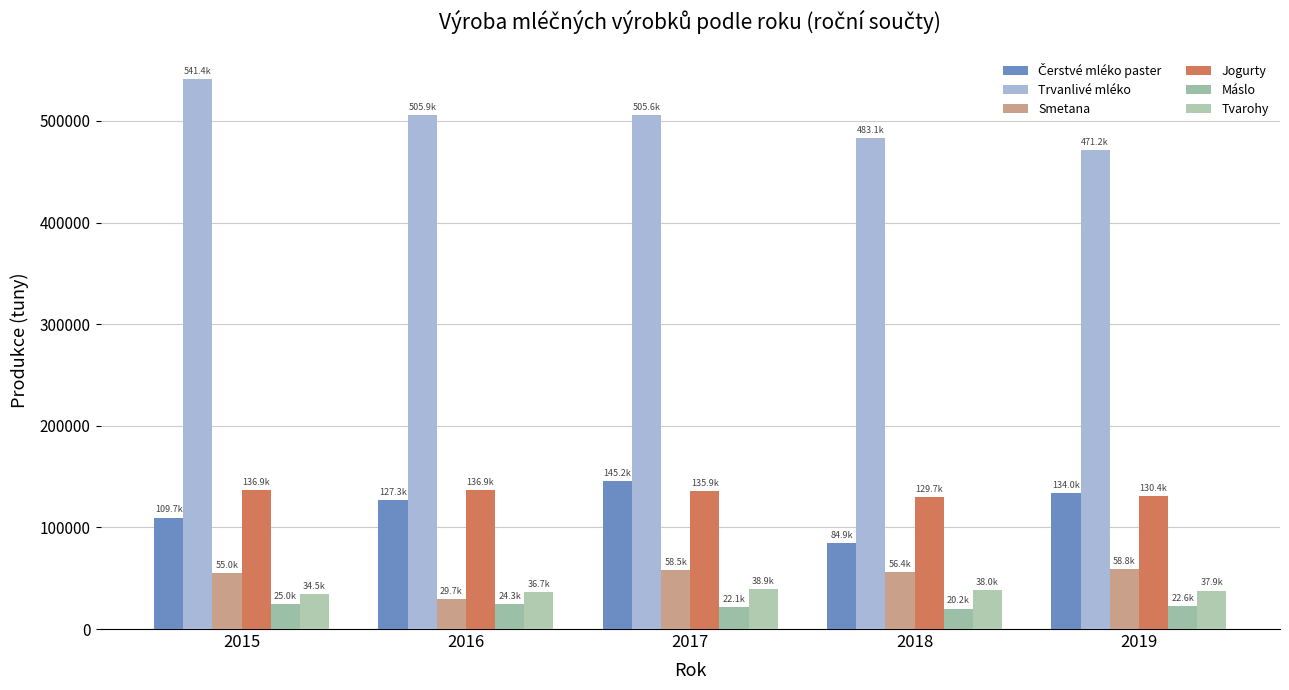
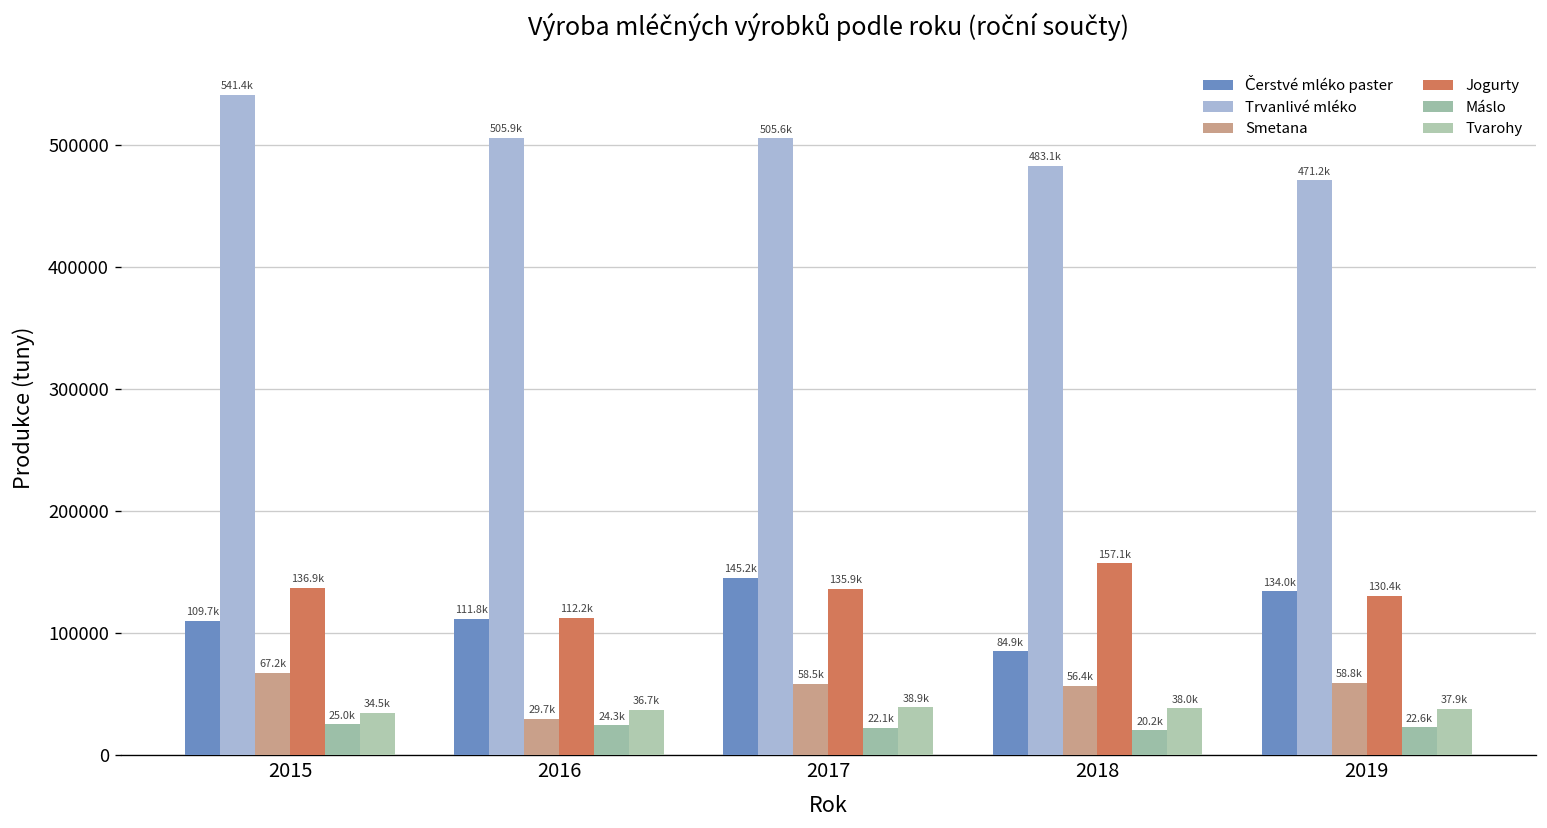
Smetana, 2015: 55.0k -> 67.2k
Čerstvé mléko paster, 2016: 127.3k -> 111.8k
Jogurty, 2016: 136.9k -> 112.2k
Jogurty, 2018: 129.7k -> 157.1k
